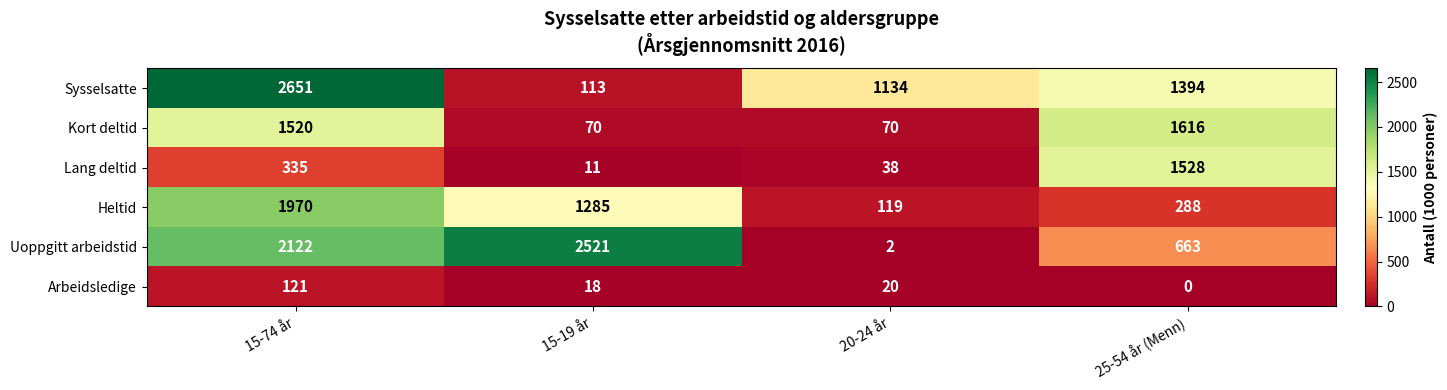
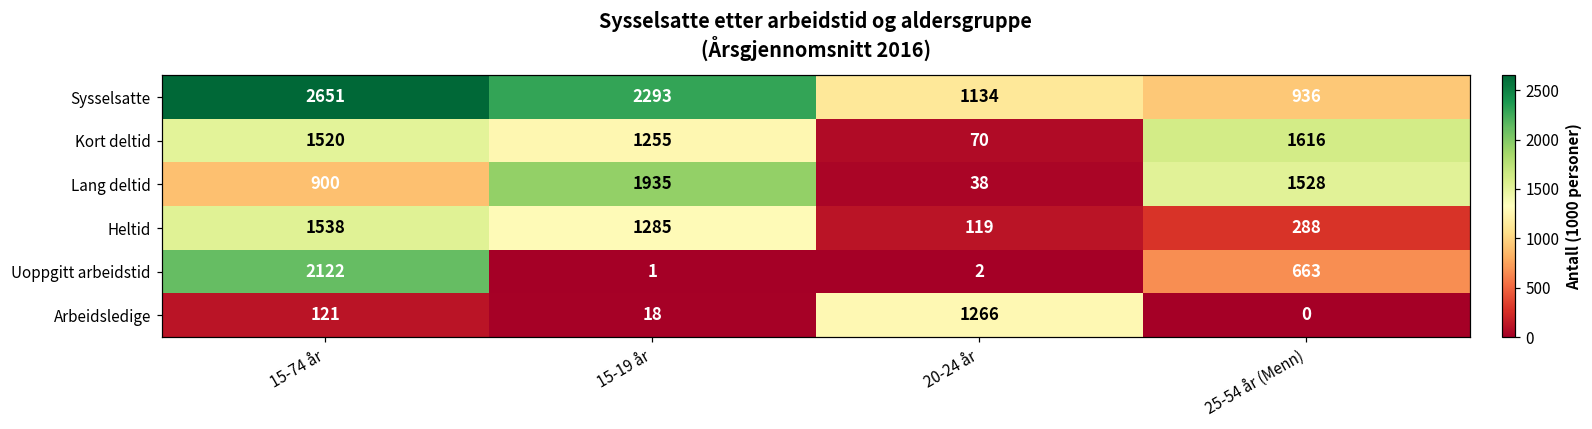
Sysselsatte, 15-19 år: 113 -> 2293
Sysselsatte, 25-54 år (Menn): 1394 -> 936
Kort deltid, 15-19 år: 70 -> 1255
Lang deltid, 15-74 år: 335 -> 900
Lang deltid, 15-19 år: 11 -> 1935
Heltid, 15-74 år: 1970 -> 1538
Uoppgitt arbeidstid, 15-19 år: 2521 -> 1
Arbeidsledige, 20-24 år: 20 -> 1266
